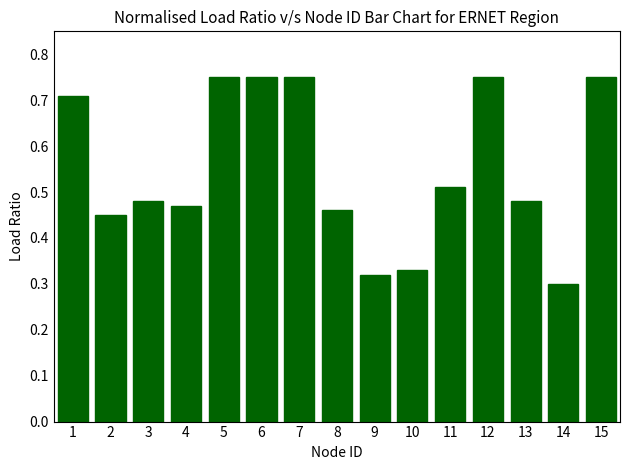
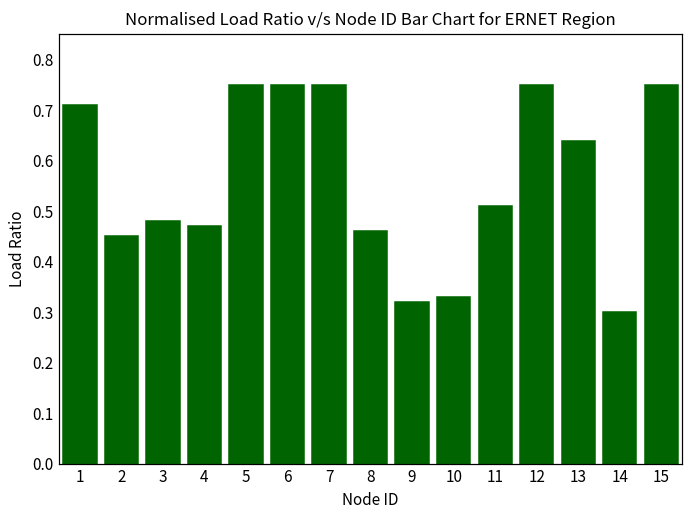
13: 0.48 -> 0.64
